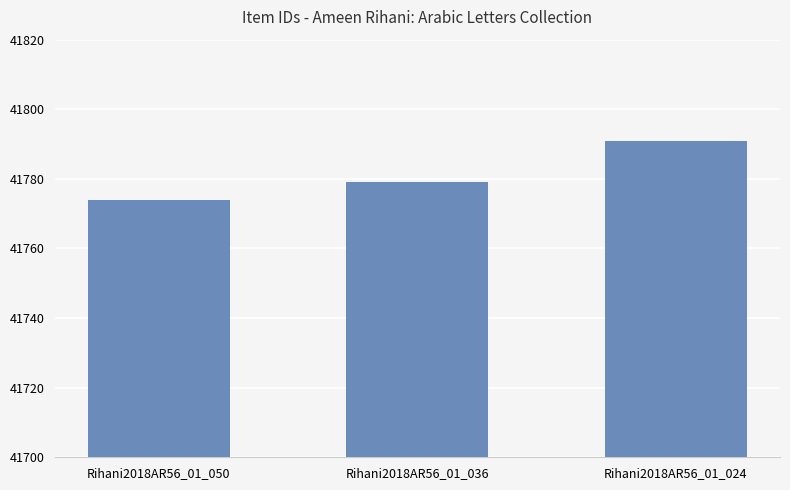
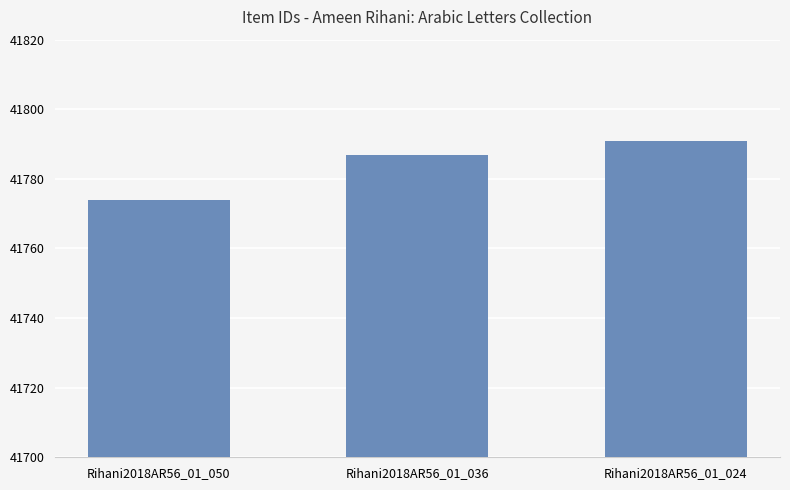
Rihani2018AR56_01_036: 41779 -> 41787
